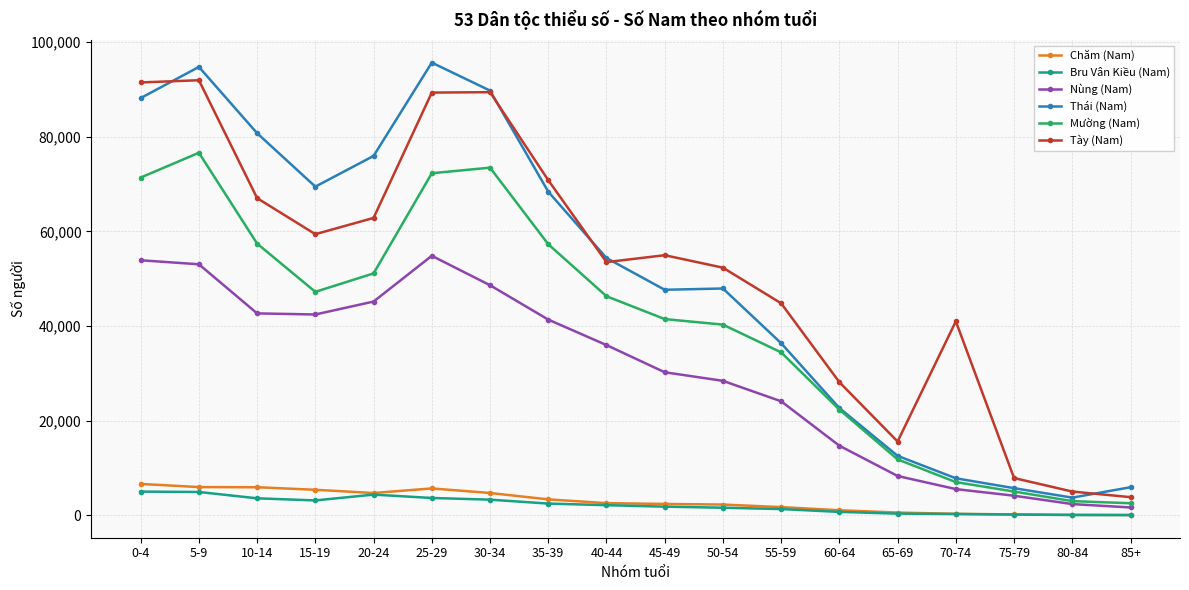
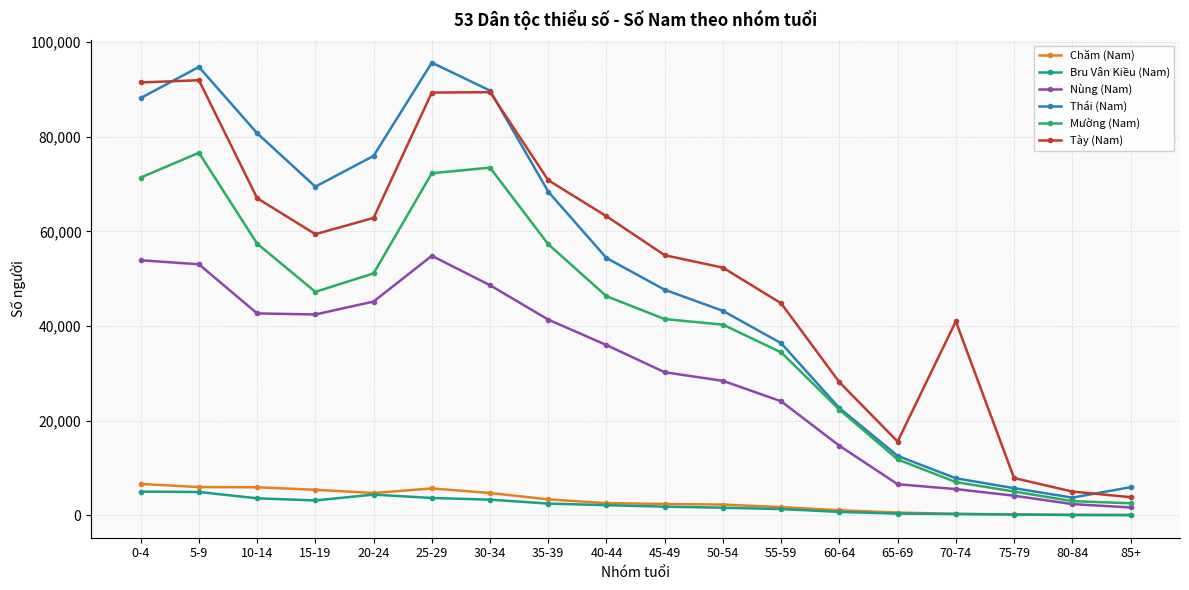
Tày (Nam), 40-44: 54,000 -> 63,000
Thái (Nam), 50-54: 48,000 -> 43,000
Nùng (Nam), 65-69: 8,000 -> 7,000
